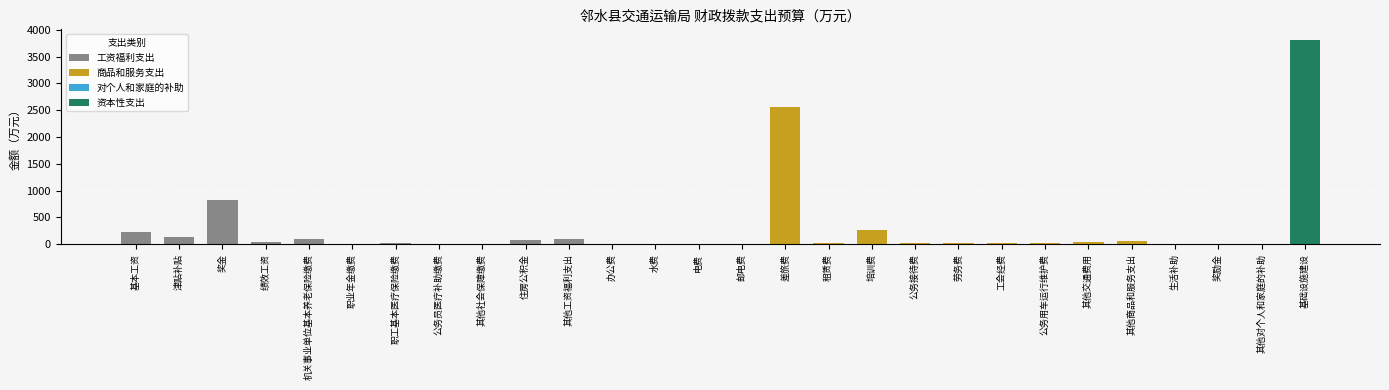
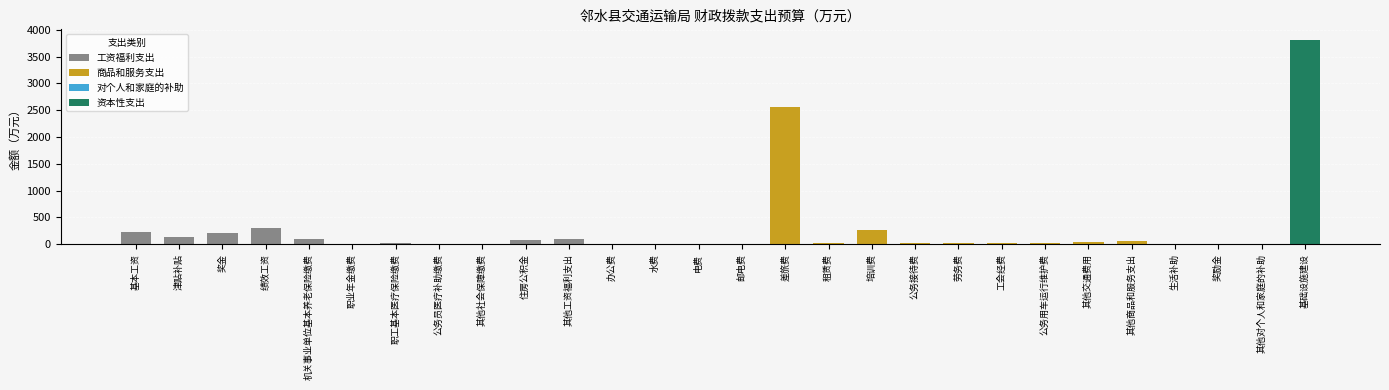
奖金: 800 -> 200
绩效工资: 0 -> 300
